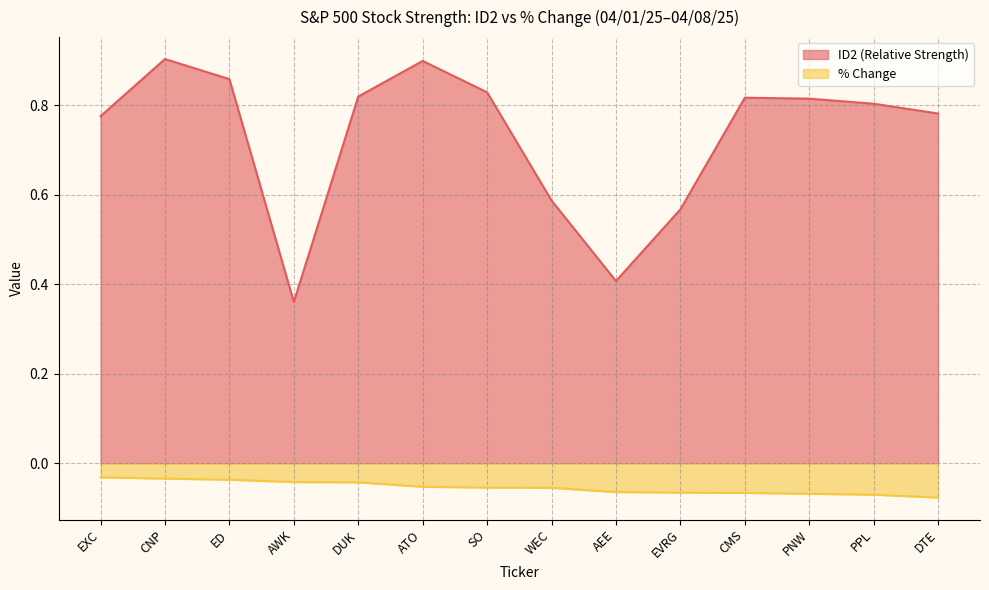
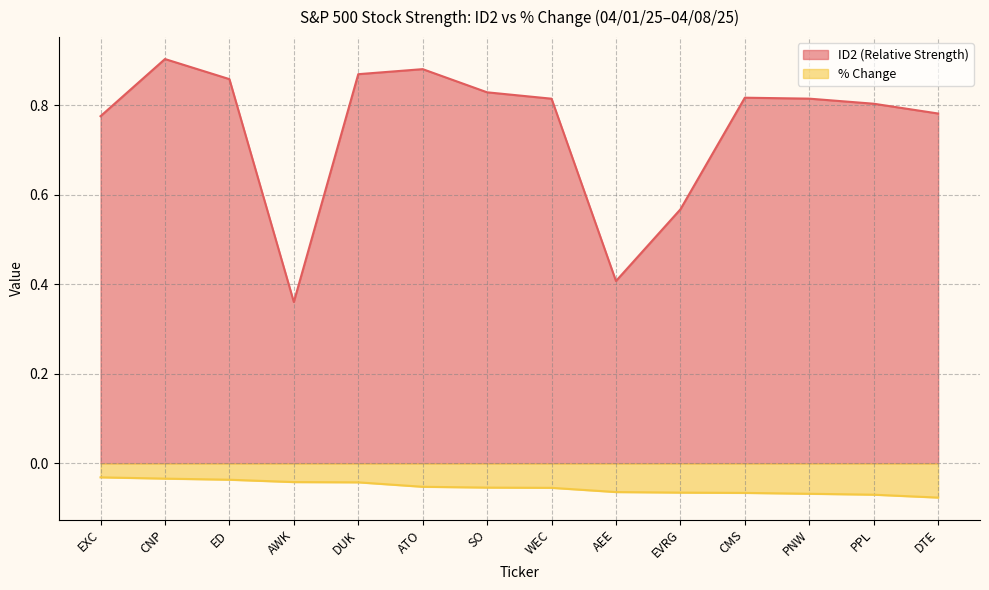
ID2 (Relative Strength), DUK: 0.82 -> 0.87
ID2 (Relative Strength), ATO: 0.90 -> 0.88
ID2 (Relative Strength), WEC: 0.59 -> 0.81
